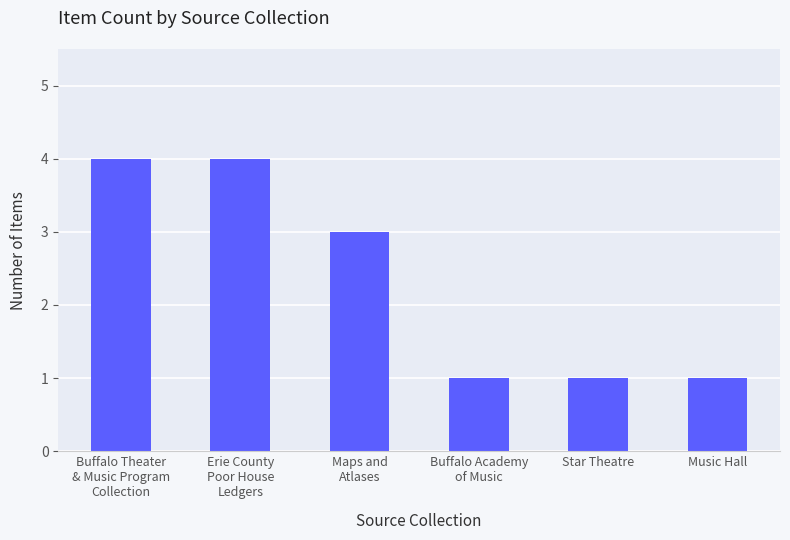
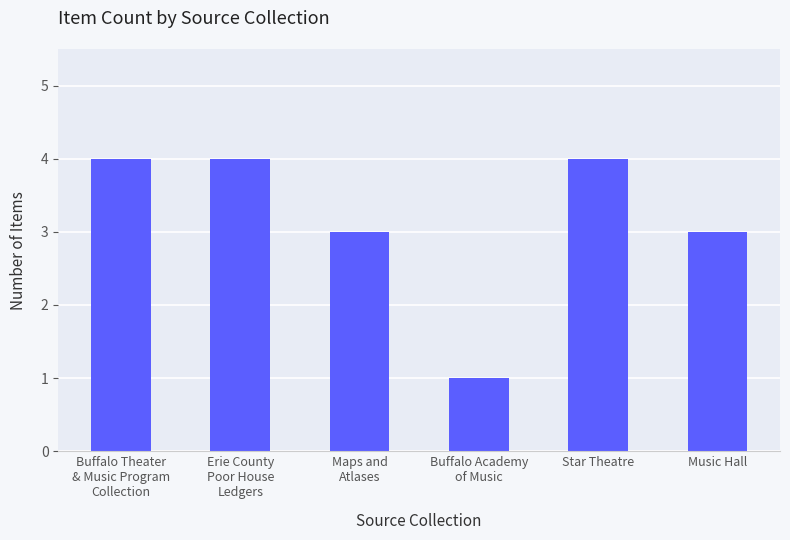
Star Theatre: 1 -> 4
Music Hall: 1 -> 3
